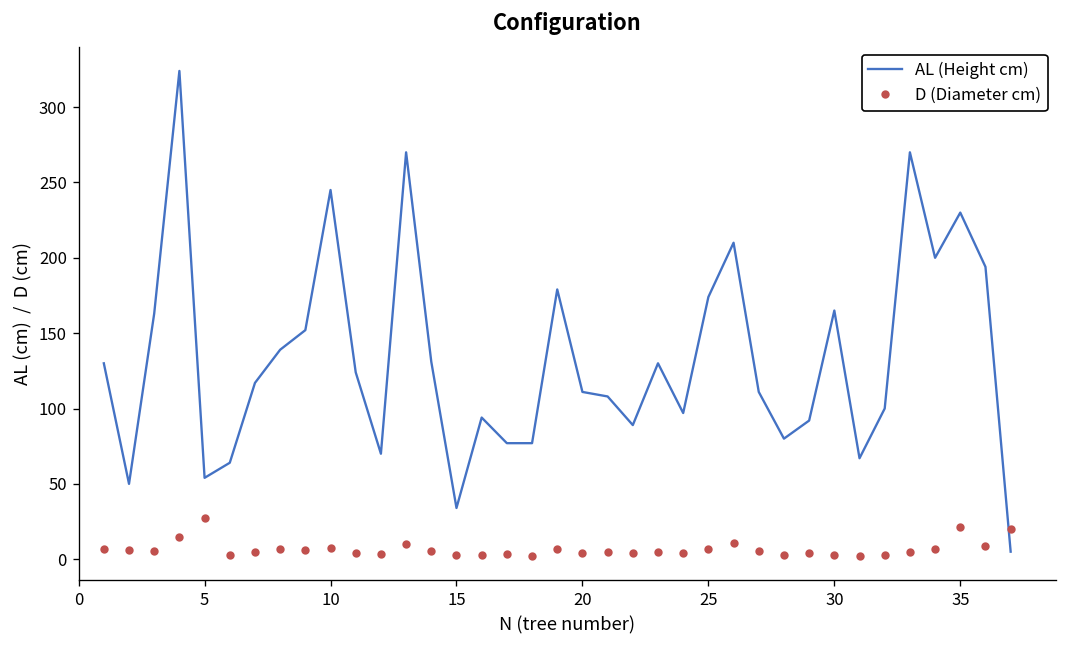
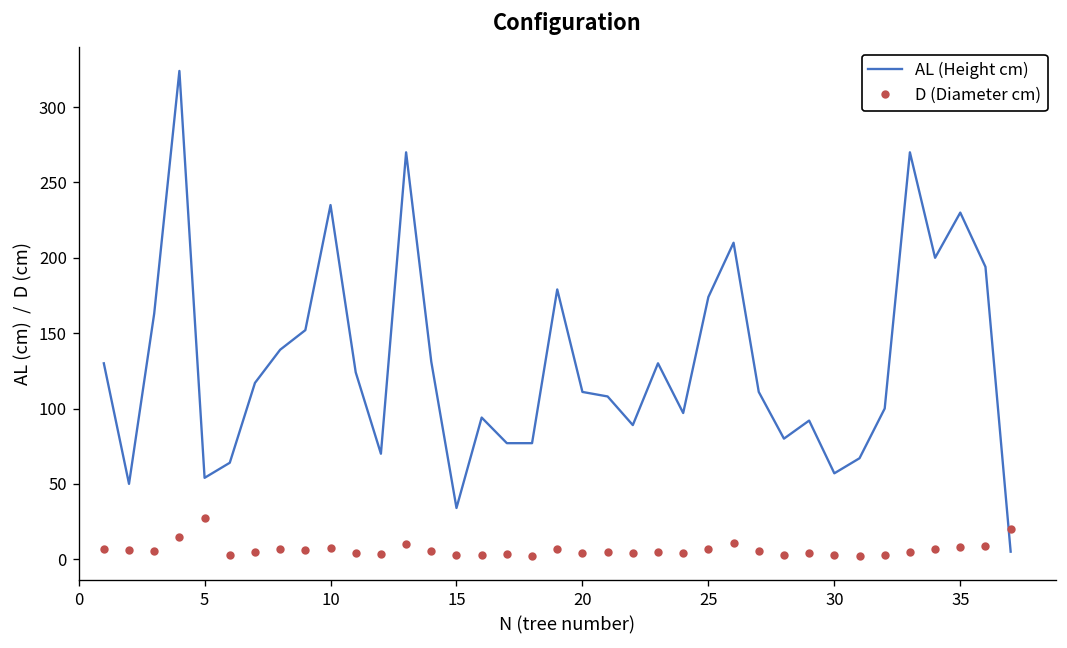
AL (Height cm), 10: 245 -> 235
AL (Height cm), 30: 165 -> 57
D (Diameter cm), 35: 21 -> 8
